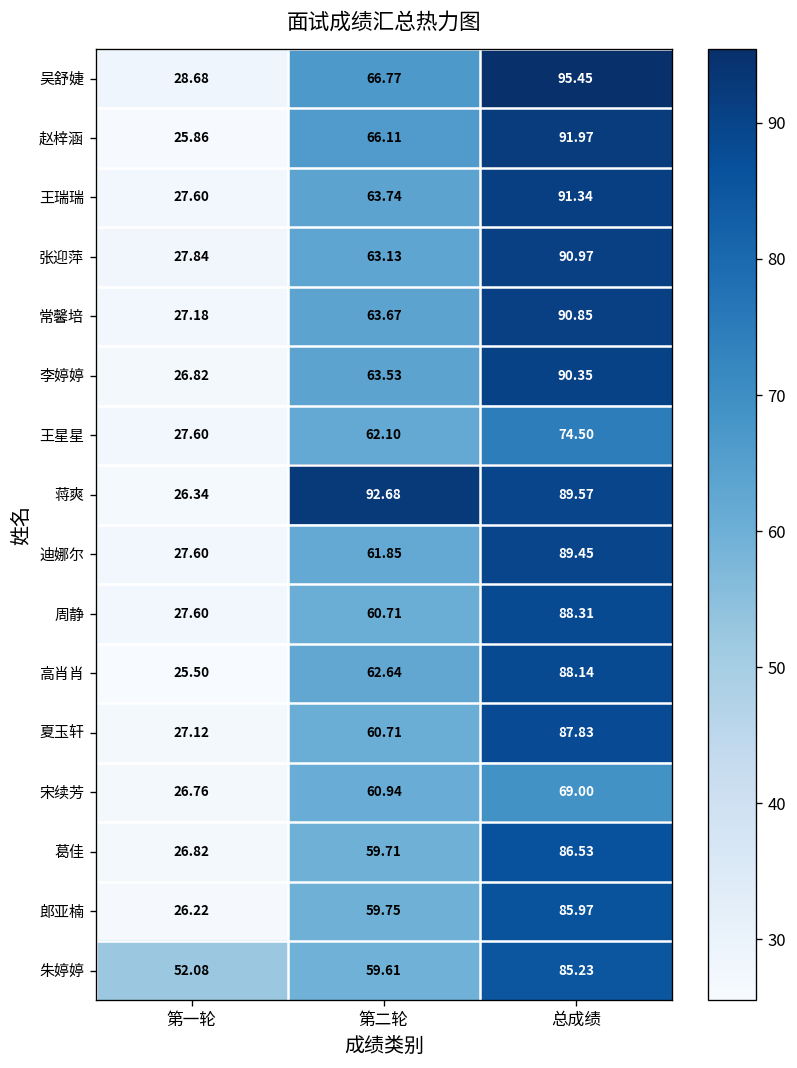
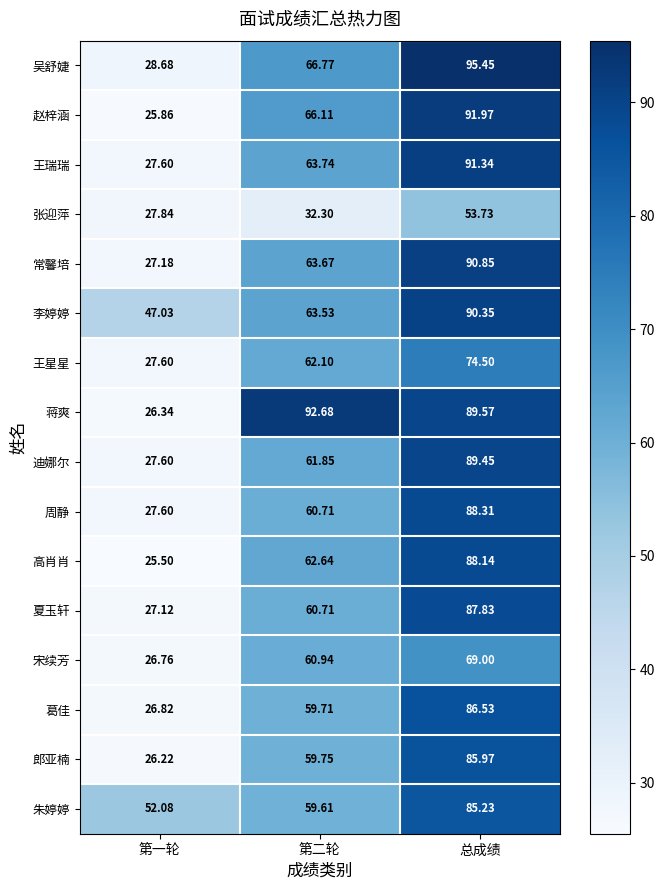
张迎萍, 第二轮: 63.13 -> 32.30
张迎萍, 总成绩: 90.97 -> 53.73
李婷婷, 第一轮: 26.82 -> 47.03
